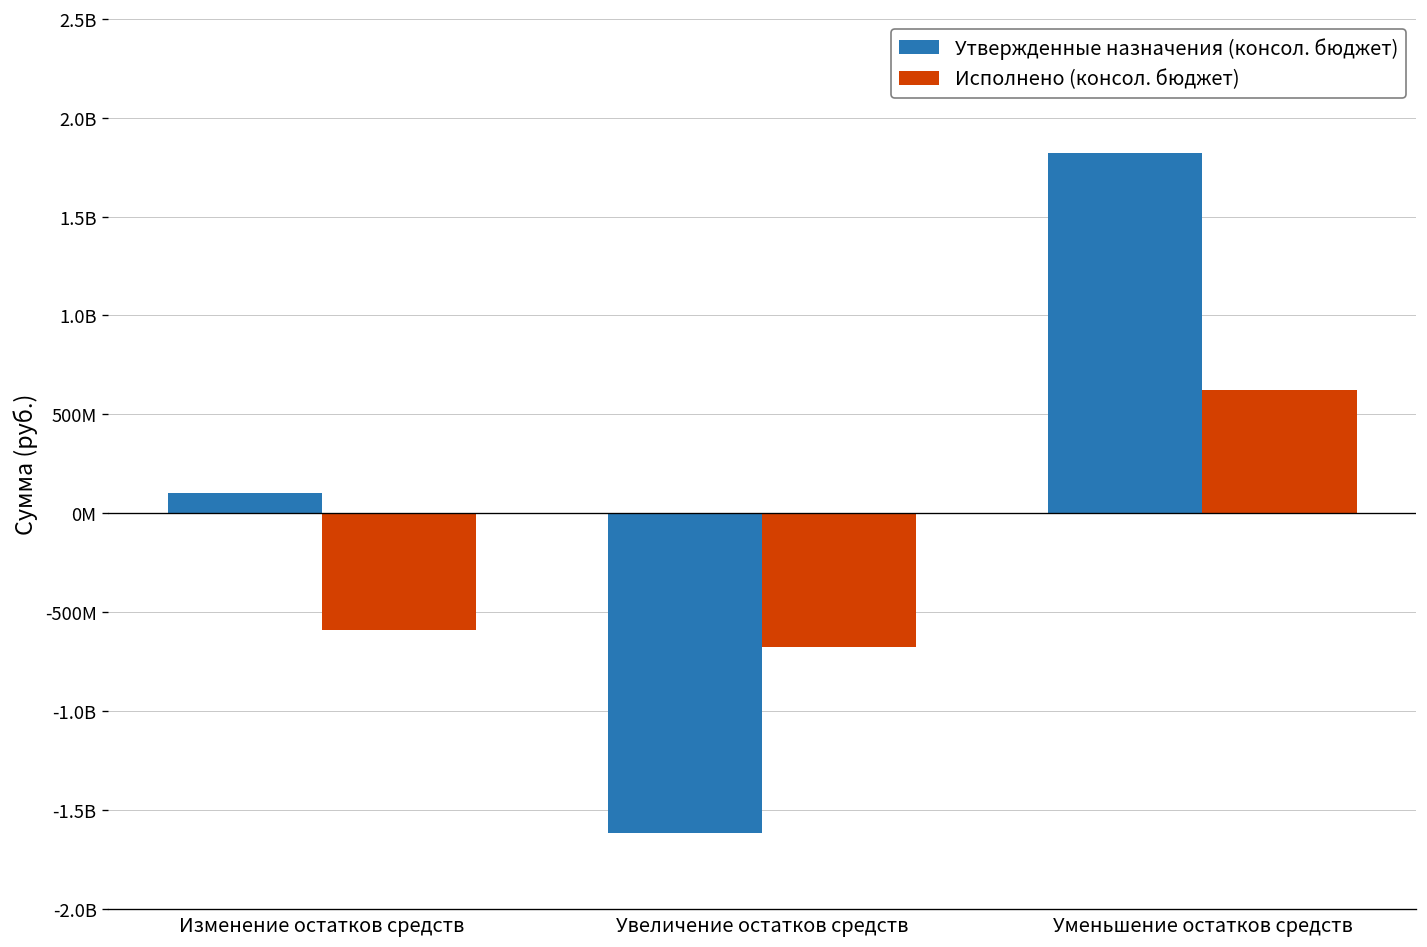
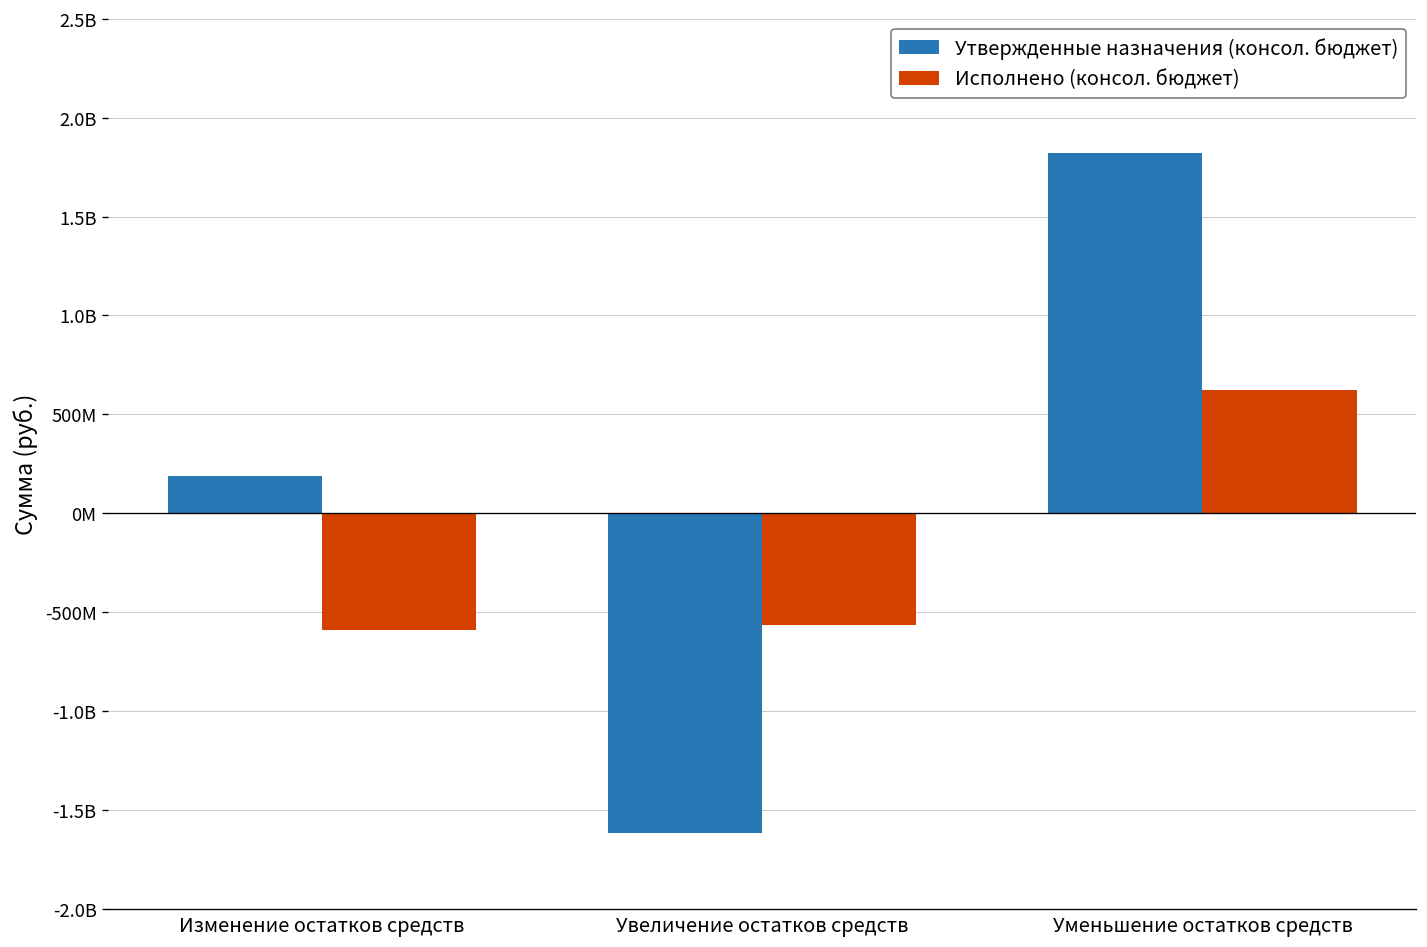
Утвержденные назначения (консол. бюджет), Изменение остатков средств: 100000000 -> 190000000
Исполнено (консол. бюджет), Увеличение остатков средств: -680000000 -> -570000000
